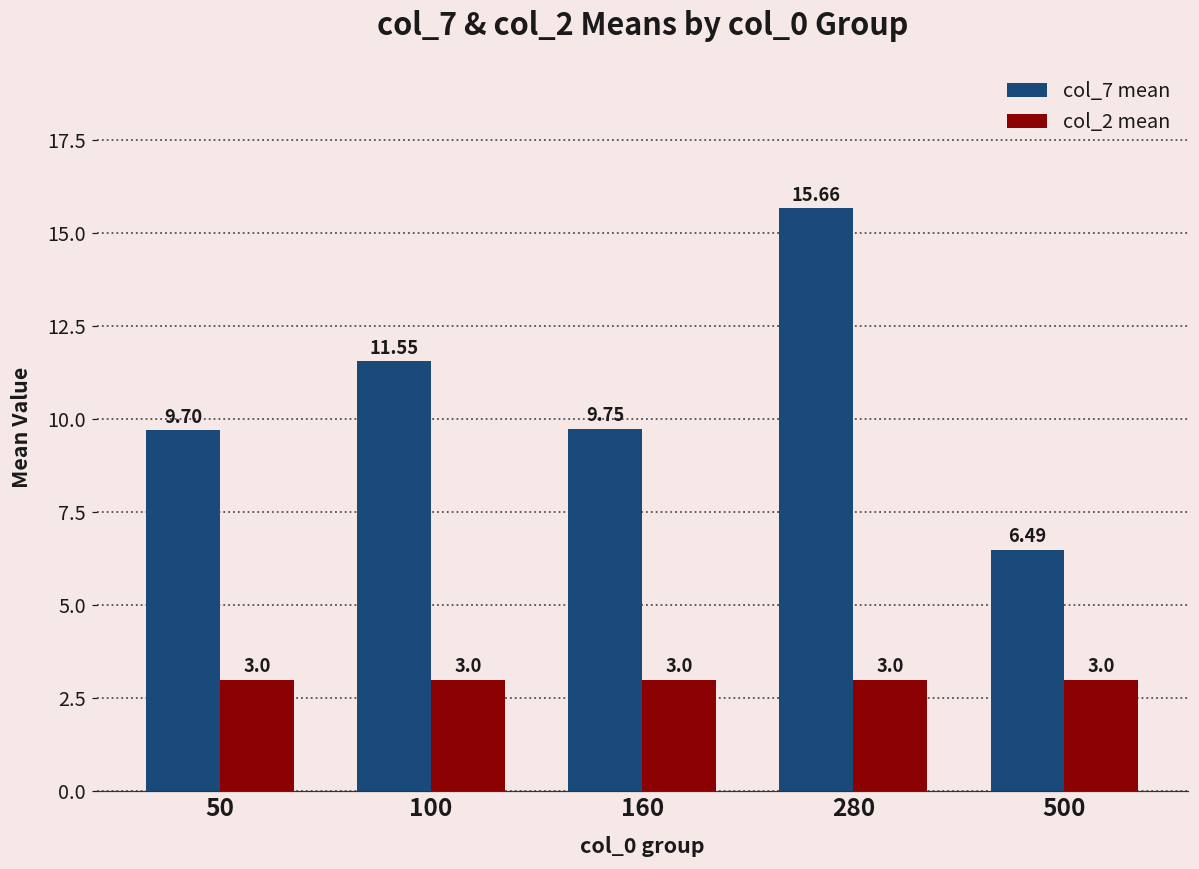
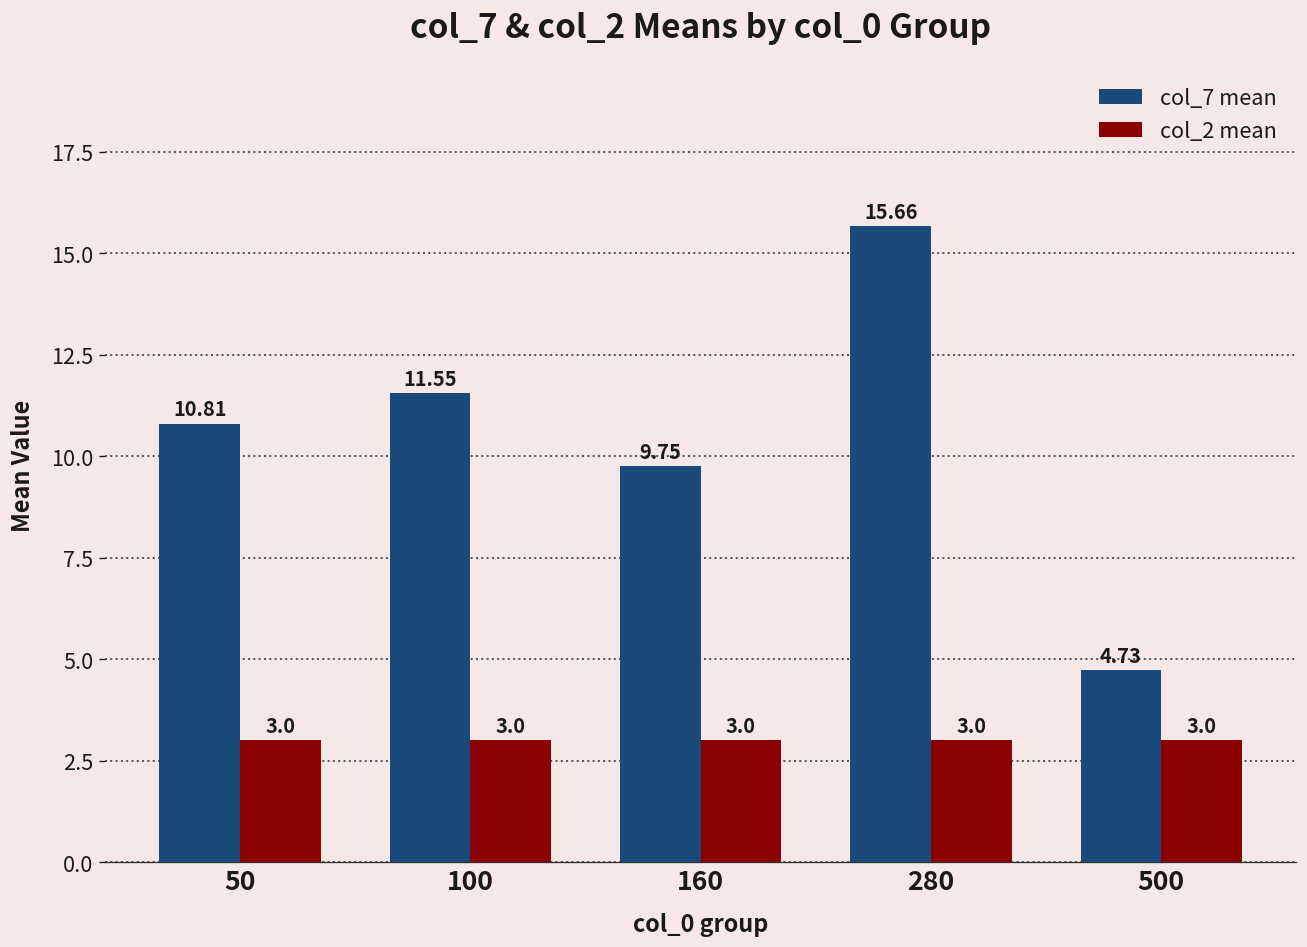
col_7 mean, 50: 9.70 -> 10.81
col_7 mean, 500: 6.49 -> 4.73
